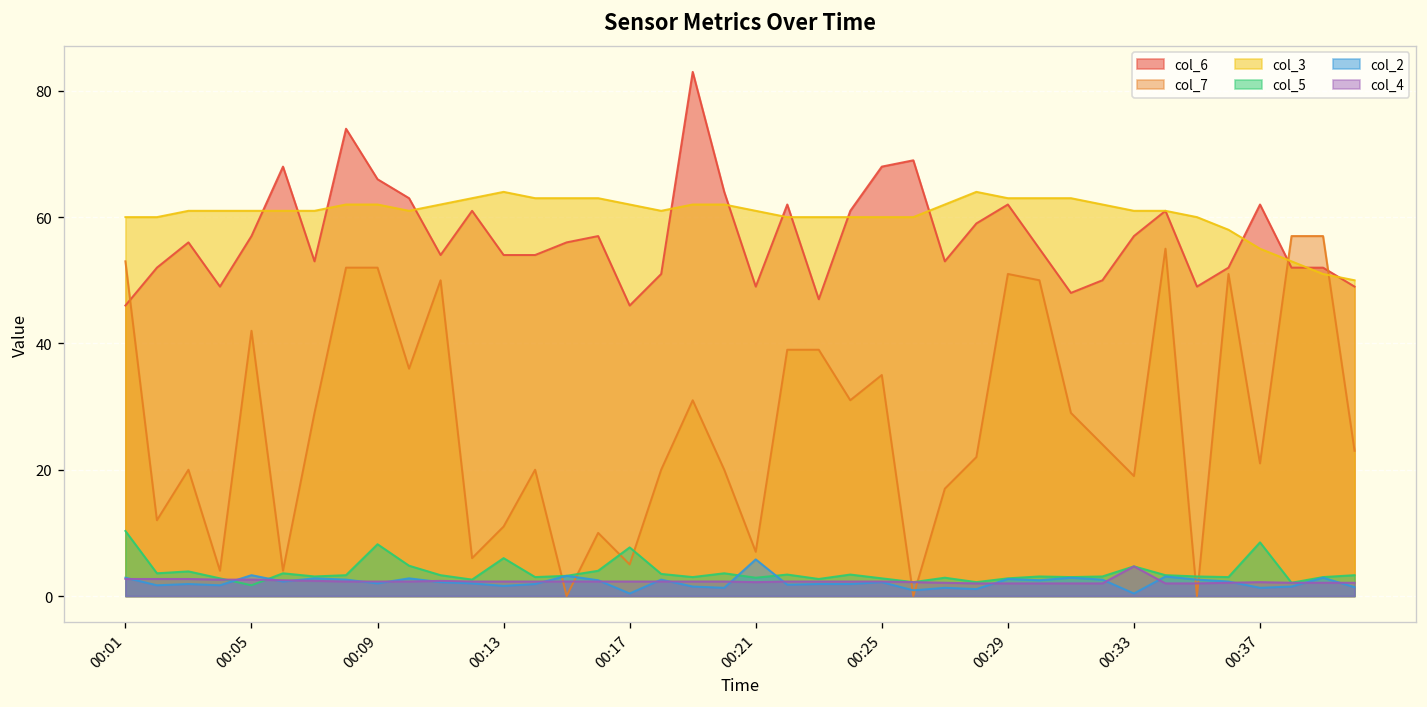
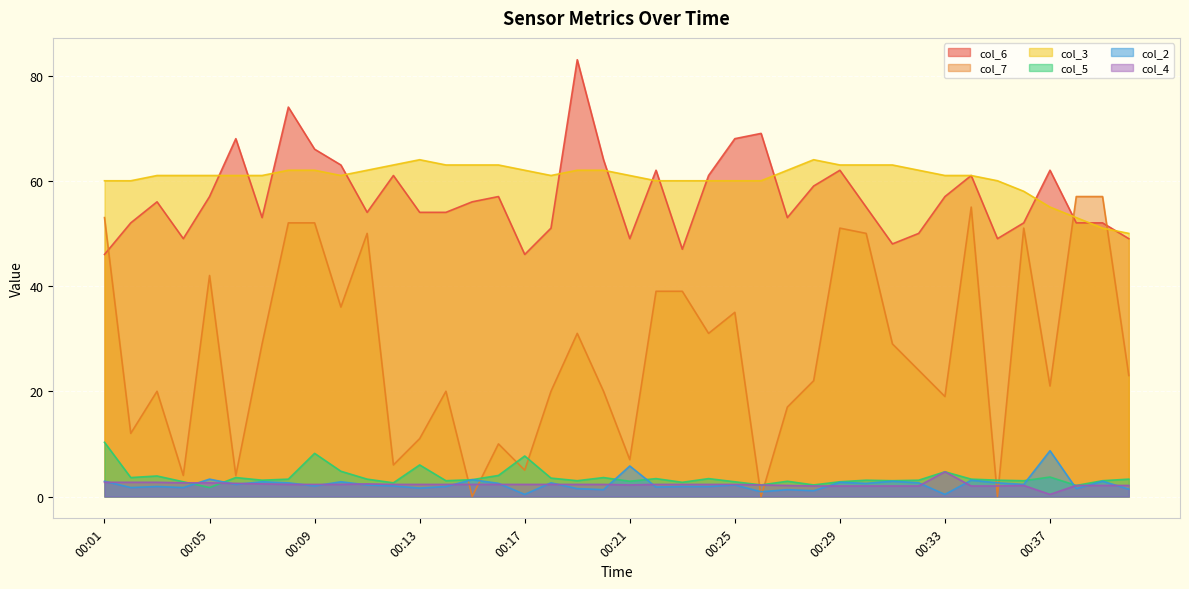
col_5, 00:37: 9 -> 4
col_2, 00:37: 1 -> 9
col_4, 00:37: 2 -> 0
